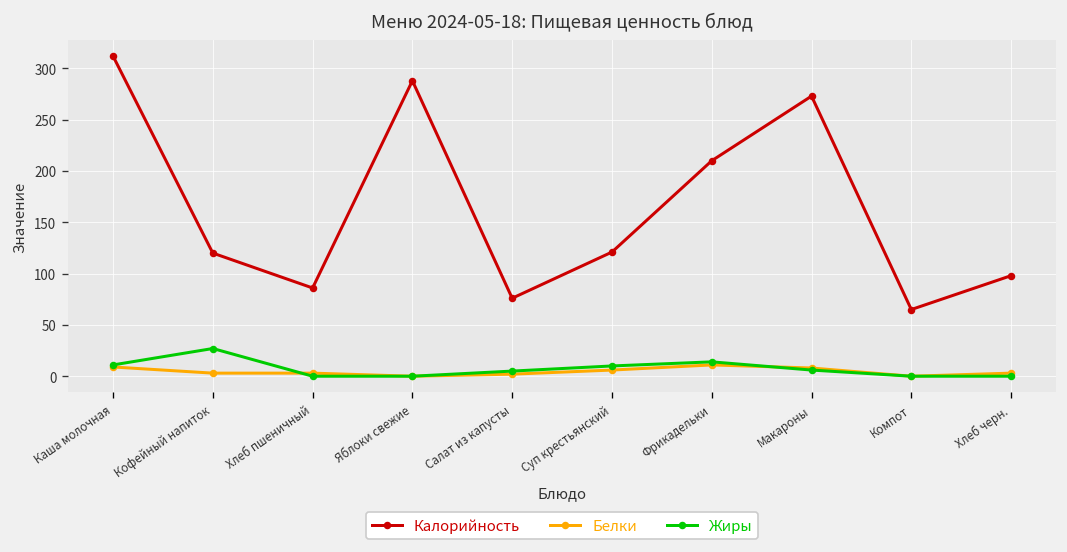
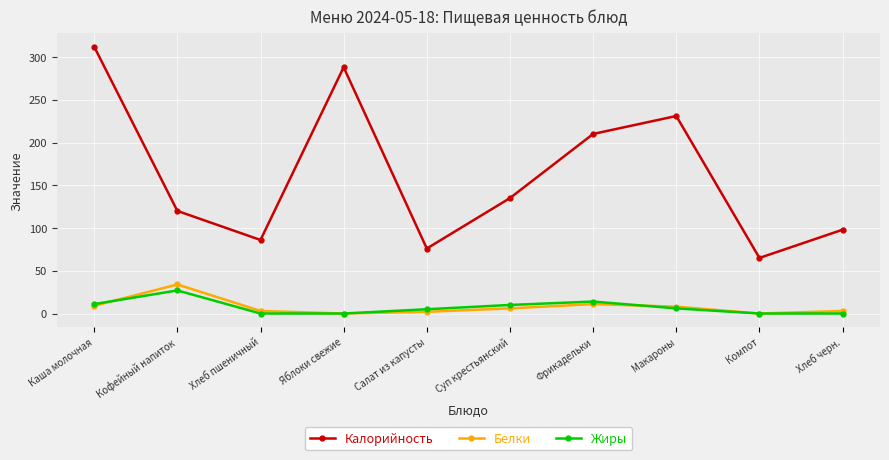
Белки, Кофейный напиток: 0 -> 30
Калорийность, Суп крестьянский: 120 -> 140
Калорийность, Макароны: 270 -> 230
